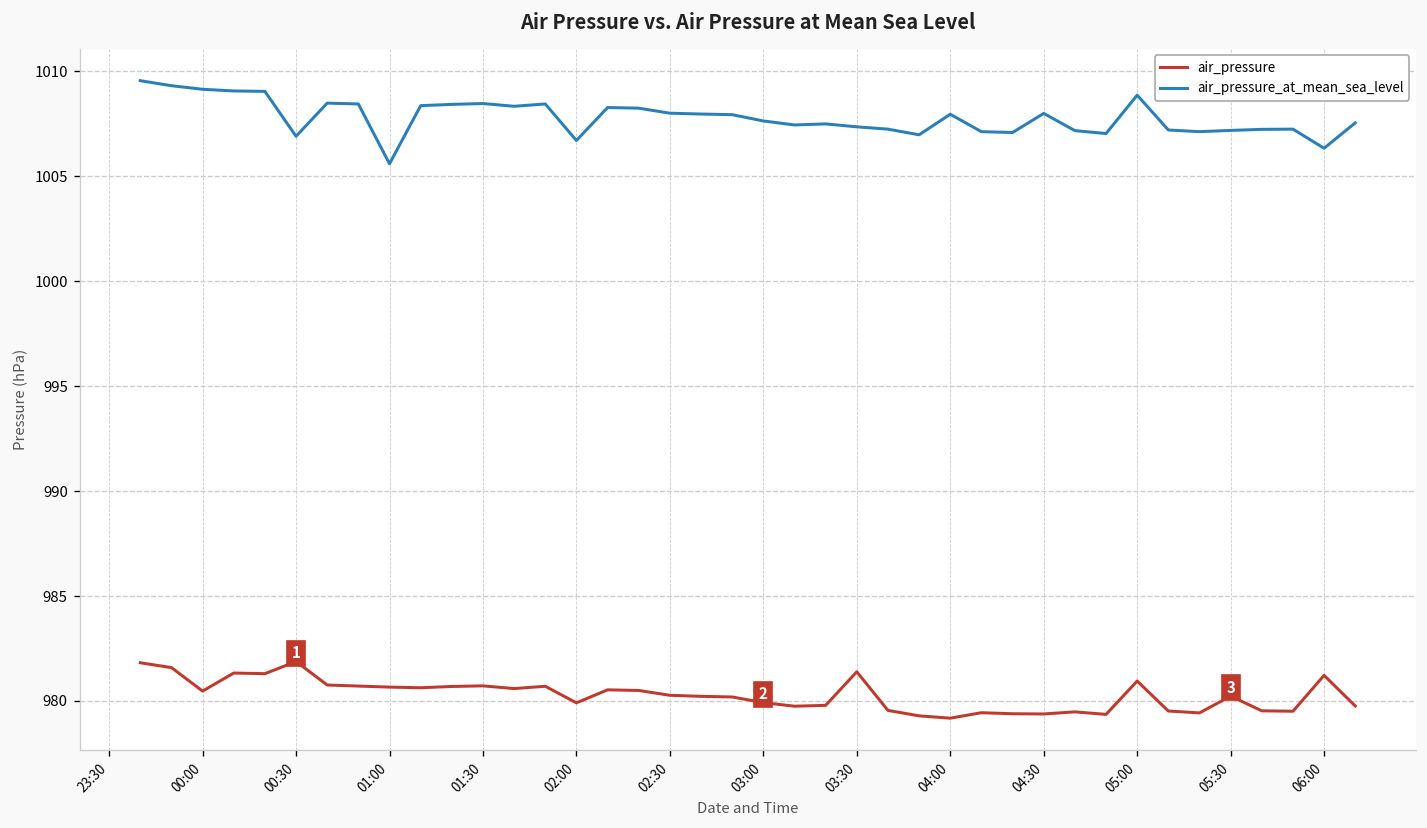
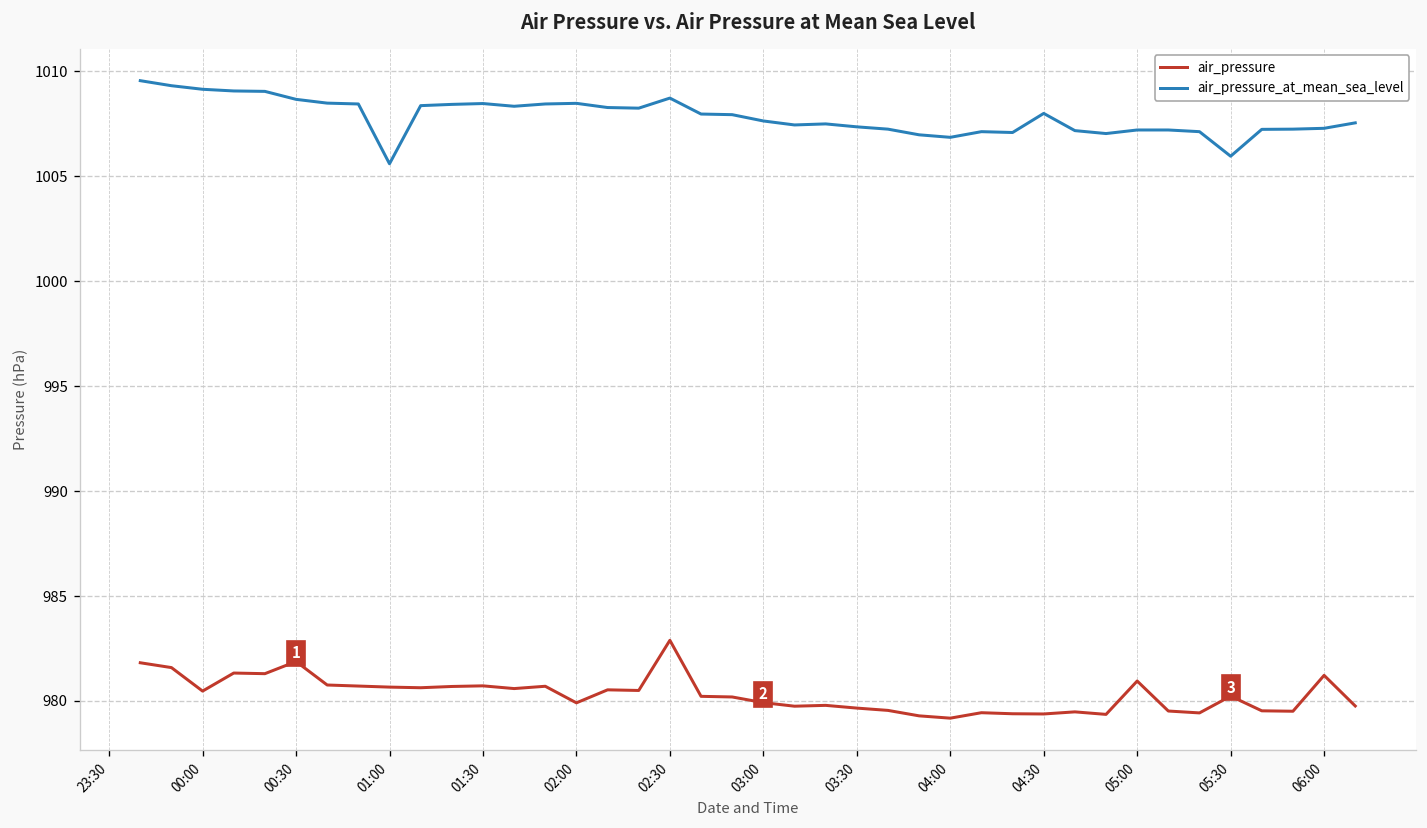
air_pressure_at_mean_sea_level, 00:30: 1006.9 -> 1008.7
air_pressure_at_mean_sea_level, 02:00: 1006.7 -> 1008.5
air_pressure, 02:30: 980.3 -> 982.9
air_pressure_at_mean_sea_level, 02:30: 1008.0 -> 1008.7
air_pressure, 03:30: 981.4 -> 979.7
air_pressure_at_mean_sea_level, 04:00: 1008.0 -> 1006.9
air_pressure_at_mean_sea_level, 05:00: 1008.9 -> 1007.2
air_pressure_at_mean_sea_level, 05:30: 1007.2 -> 1006.0
air_pressure_at_mean_sea_level, 06:00: 1006.3 -> 1007.3
